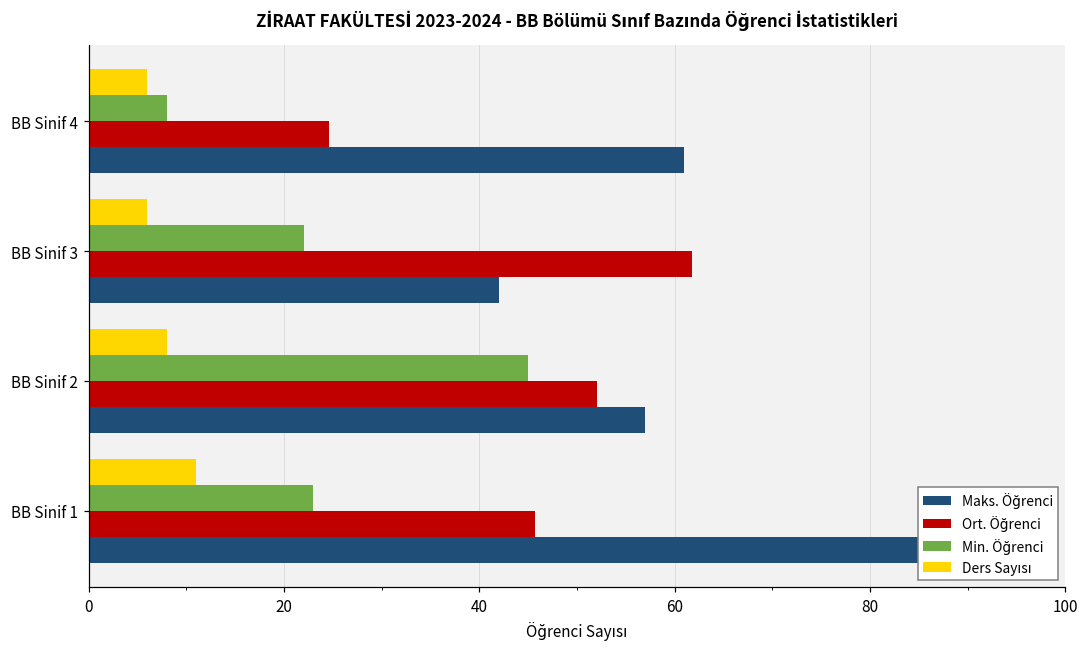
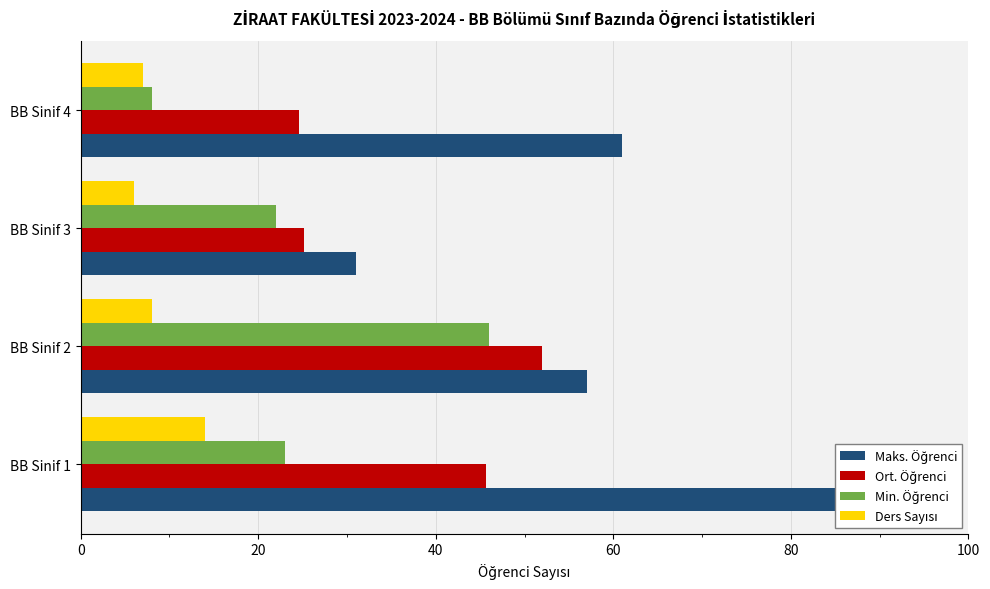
Ders Sayısı, BB Sinif 4: 6 -> 7
Ort. Öğrenci, BB Sinif 3: 62 -> 25
Maks. Öğrenci, BB Sinif 3: 42 -> 31
Min. Öğrenci, BB Sinif 2: 45 -> 46
Ders Sayısı, BB Sinif 1: 11 -> 14
